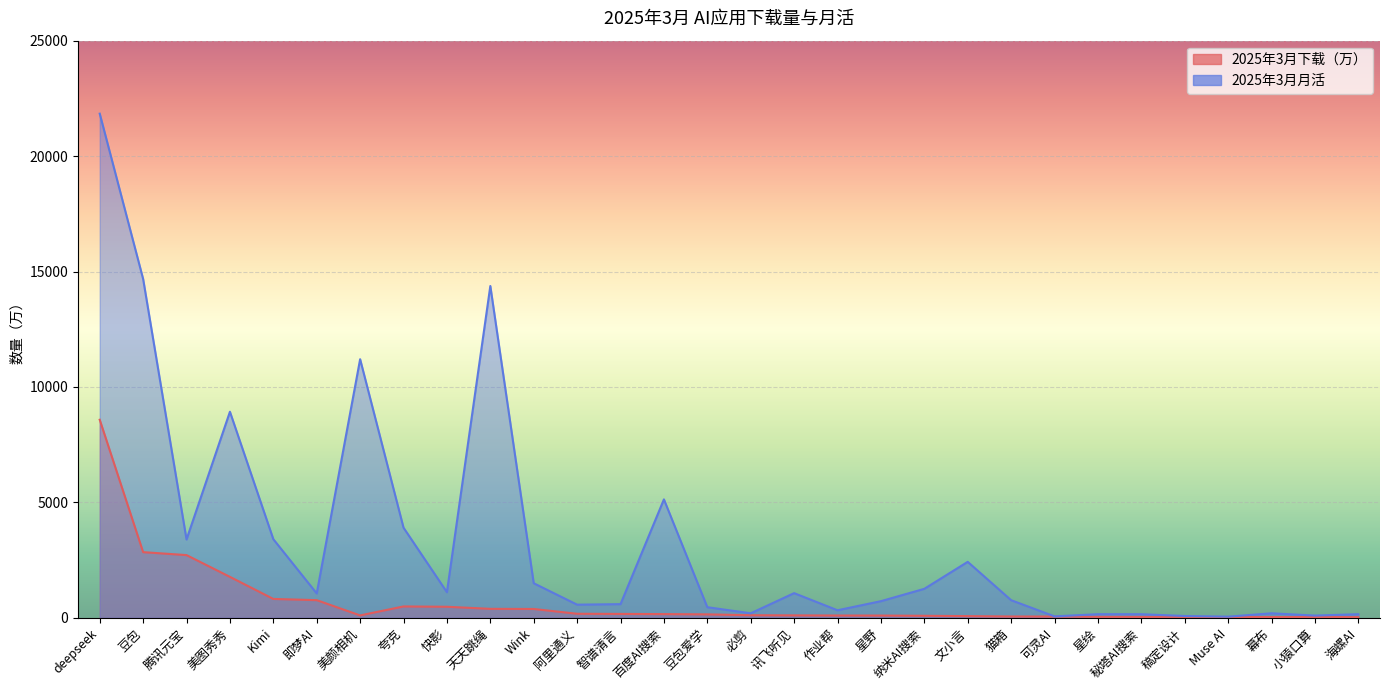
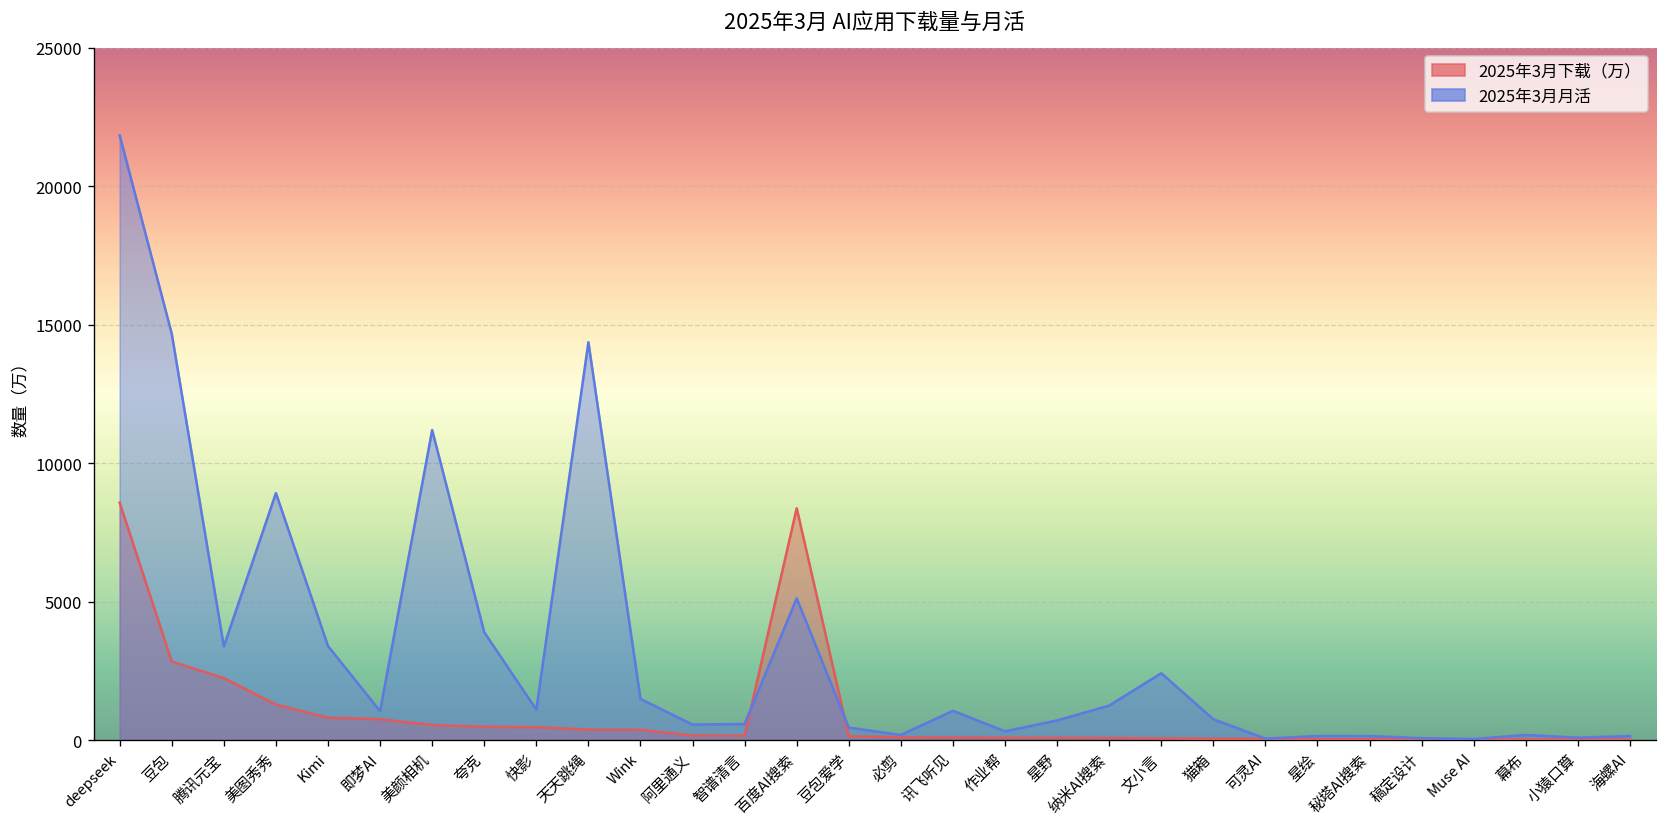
2025年3月下载（万）, 腾讯元宝: 2700 -> 2200
2025年3月下载（万）, 美图秀秀: 1800 -> 1300
2025年3月下载（万）, 美颜相机: 100 -> 600
2025年3月下载（万）, 百度AI搜索: 200 -> 8400
